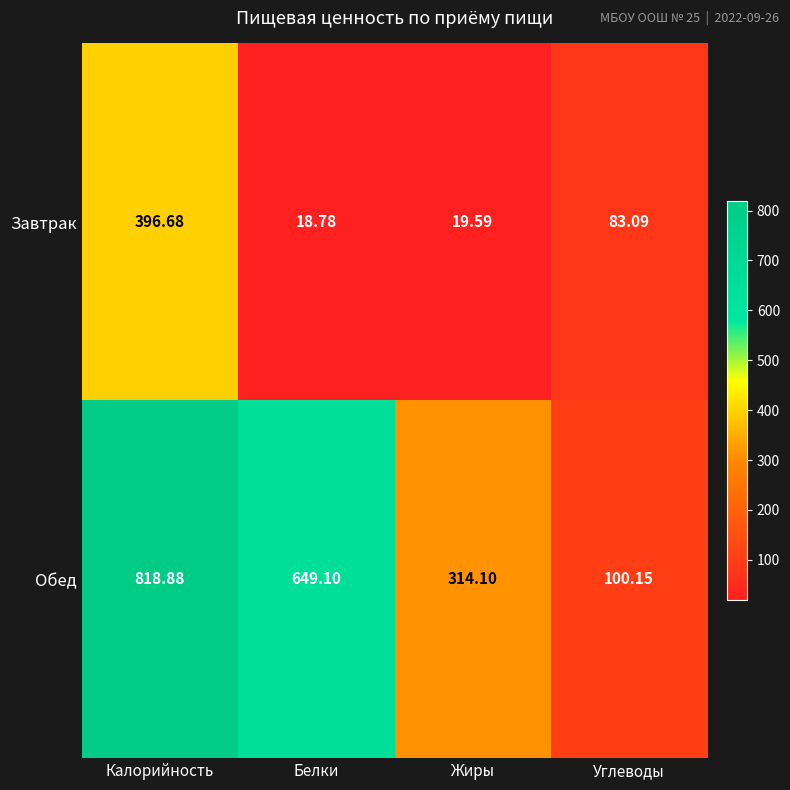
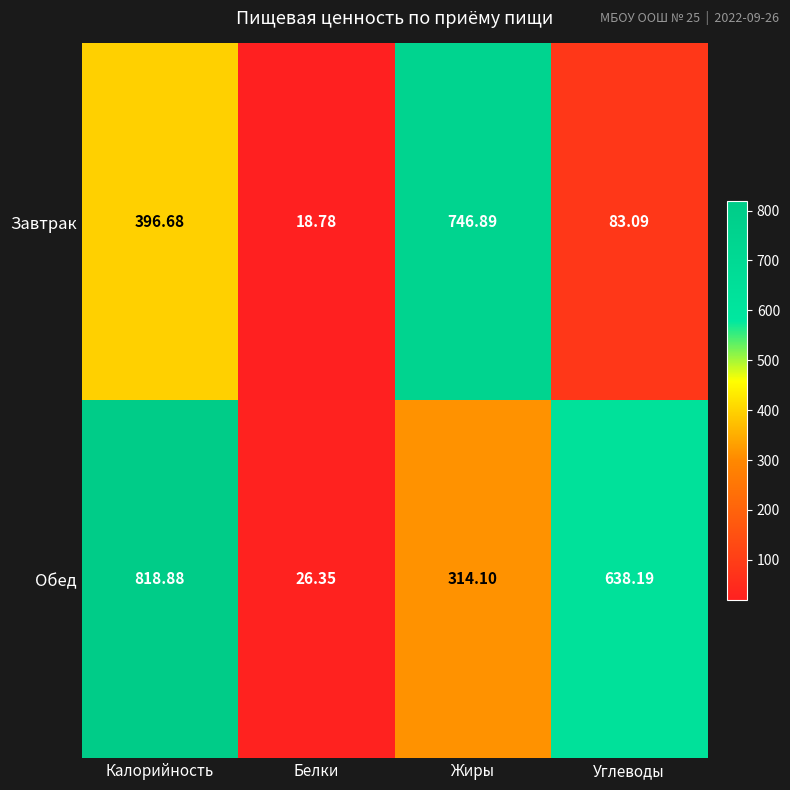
Завтрак, Жиры: 19.59 -> 746.89
Обед, Белки: 649.10 -> 26.35
Обед, Углеводы: 100.15 -> 638.19
